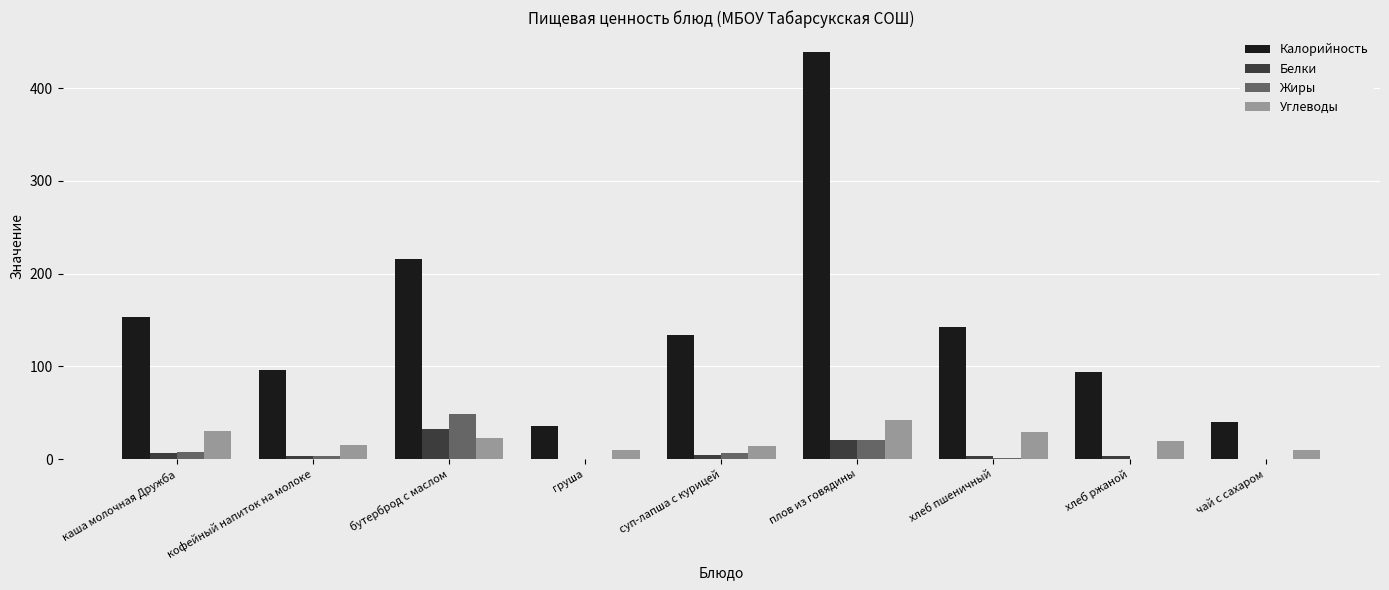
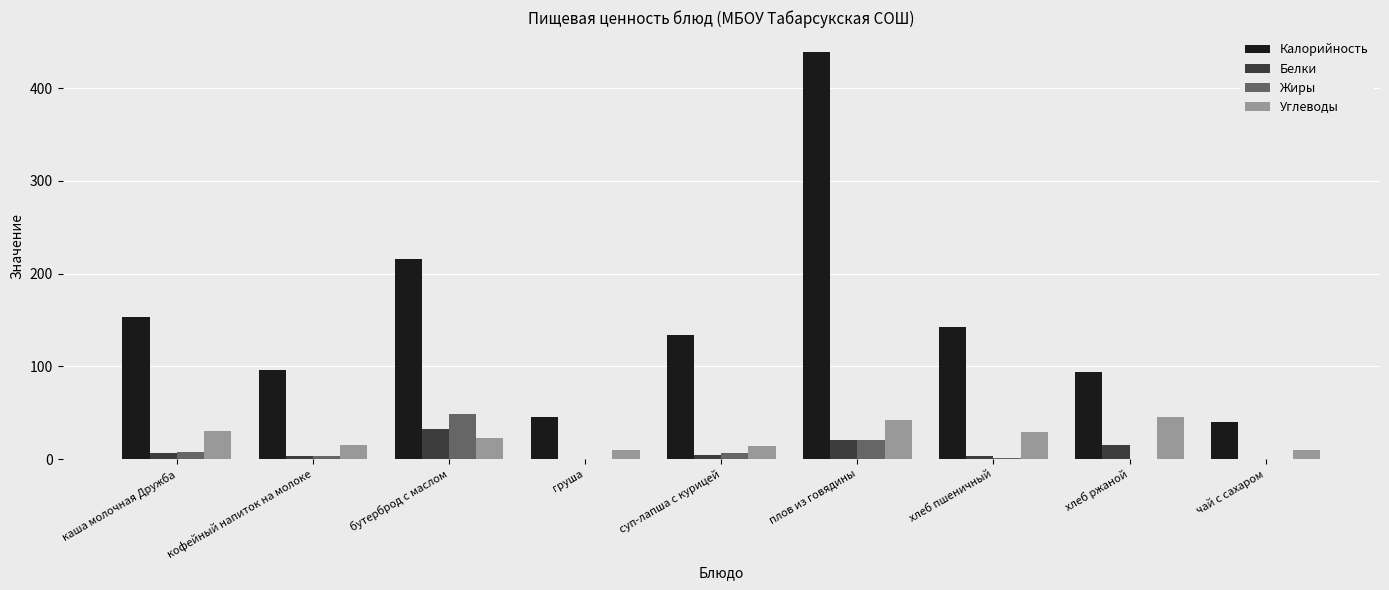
Калорийность, груша: 40 -> 50
Белки, хлеб ржаной: 0 -> 20
Углеводы, хлеб ржаной: 20 -> 50
